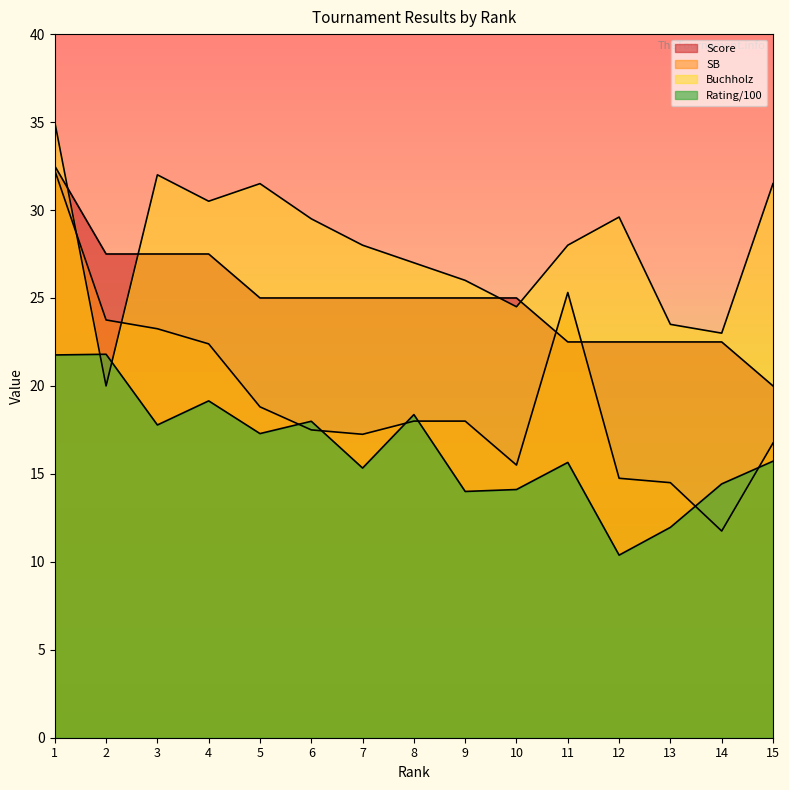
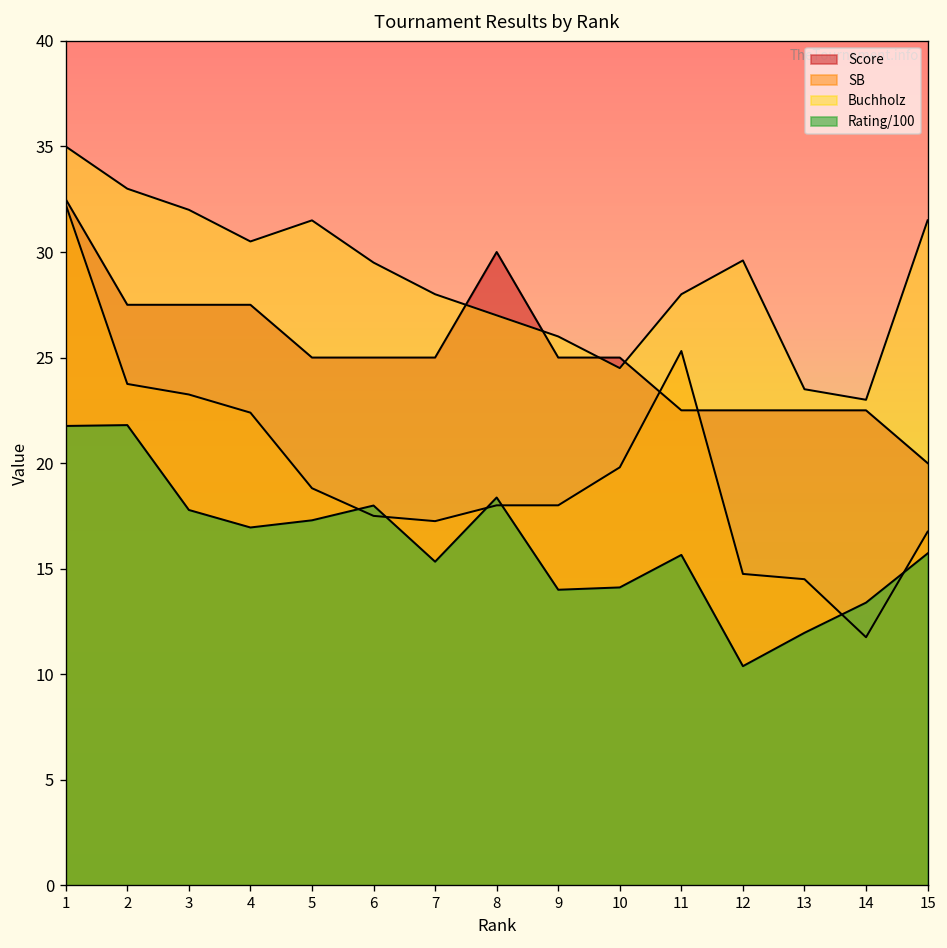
Buchholz, 2: 20 -> 33
Rating/100, 4: 19.2 -> 17.0
Score, 8: 25.0 -> 30.0
SB, 10: 15.5 -> 19.8
Rating/100, 14: 14.4 -> 13.4
